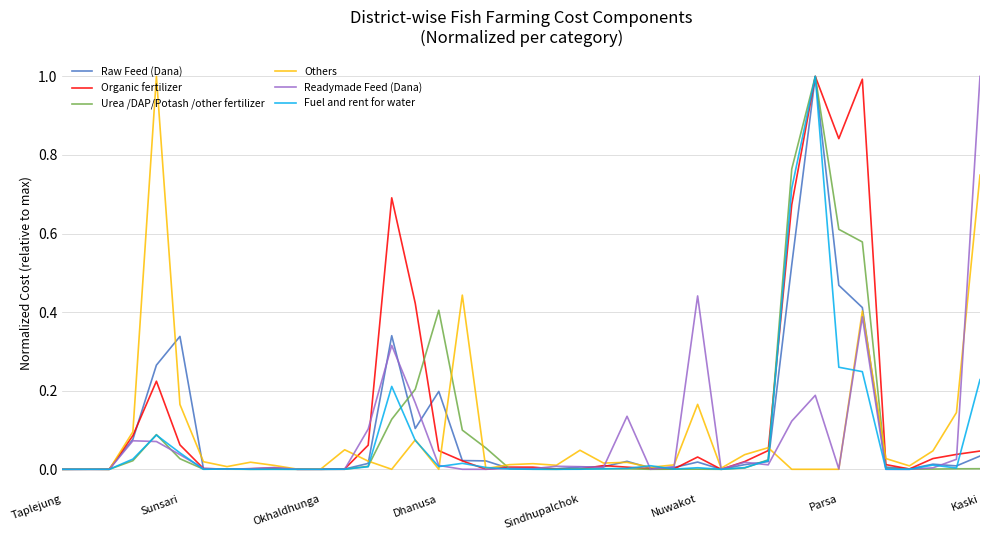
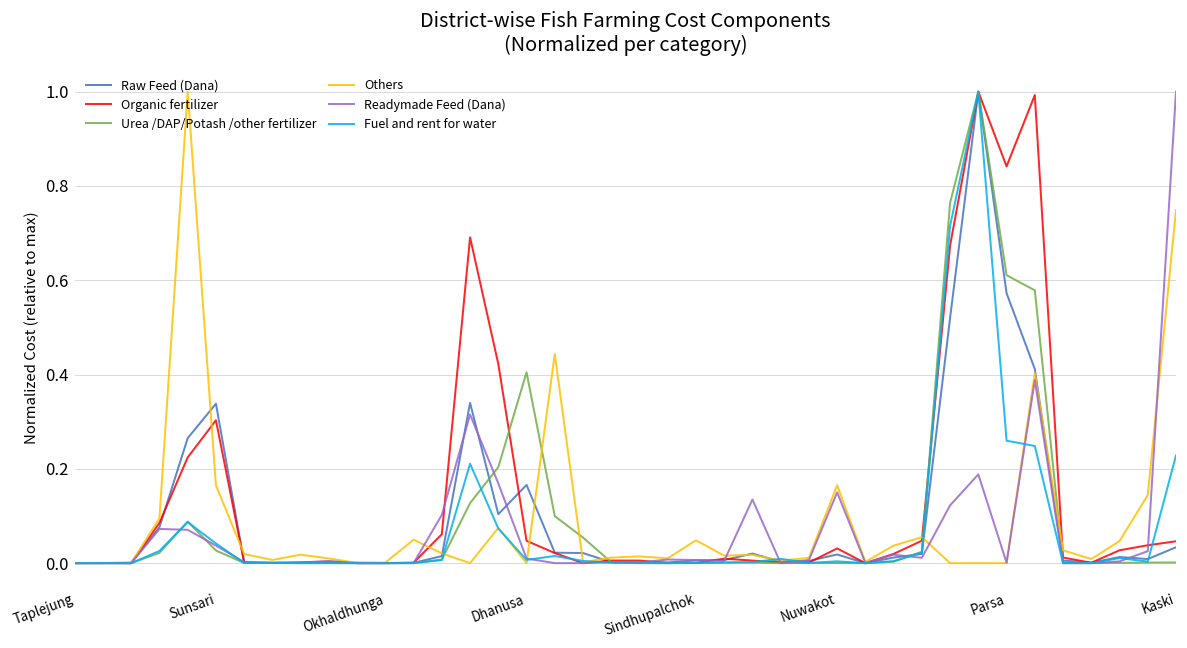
Organic fertilizer, Sunsari: 0.06 -> 0.30
Raw Feed (Dana), Dhanusa: 0.20 -> 0.17
Readymade Feed (Dana), Nuwakot: 0.44 -> 0.15
Raw Feed (Dana), Parsa: 0.47 -> 0.57
